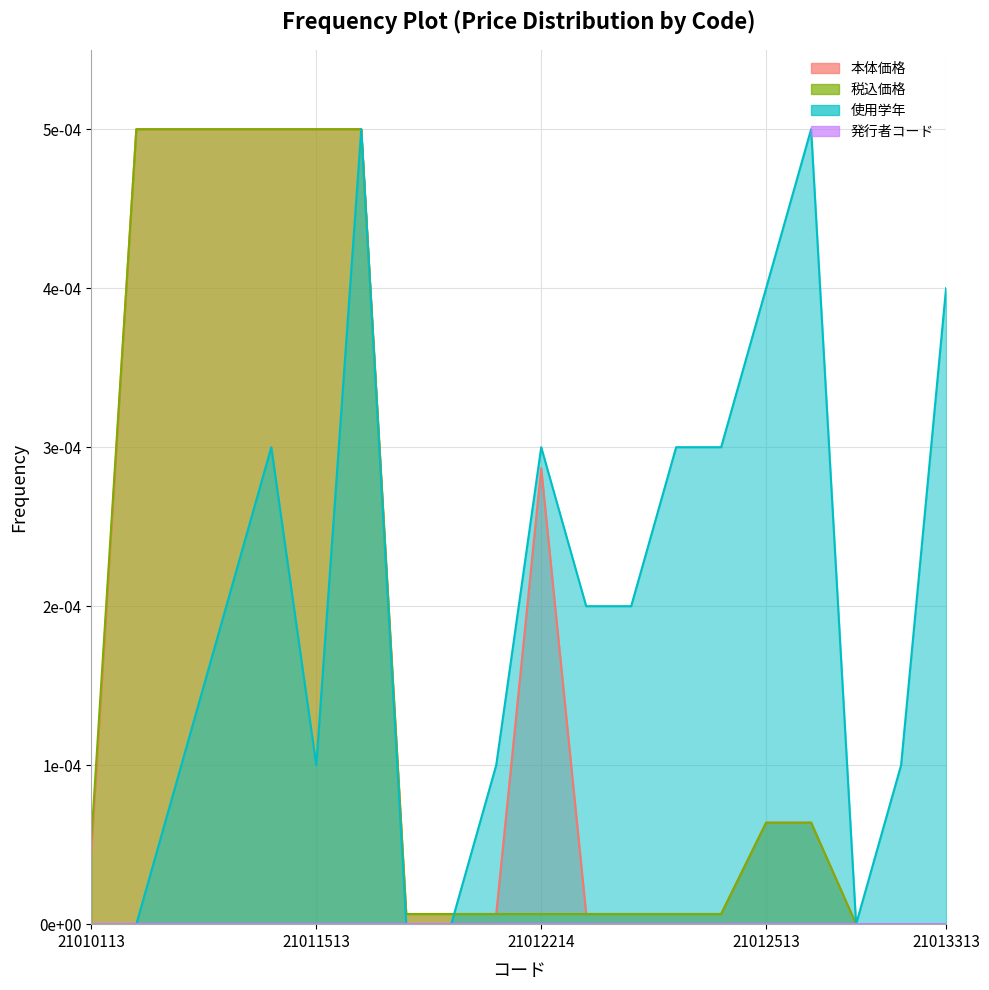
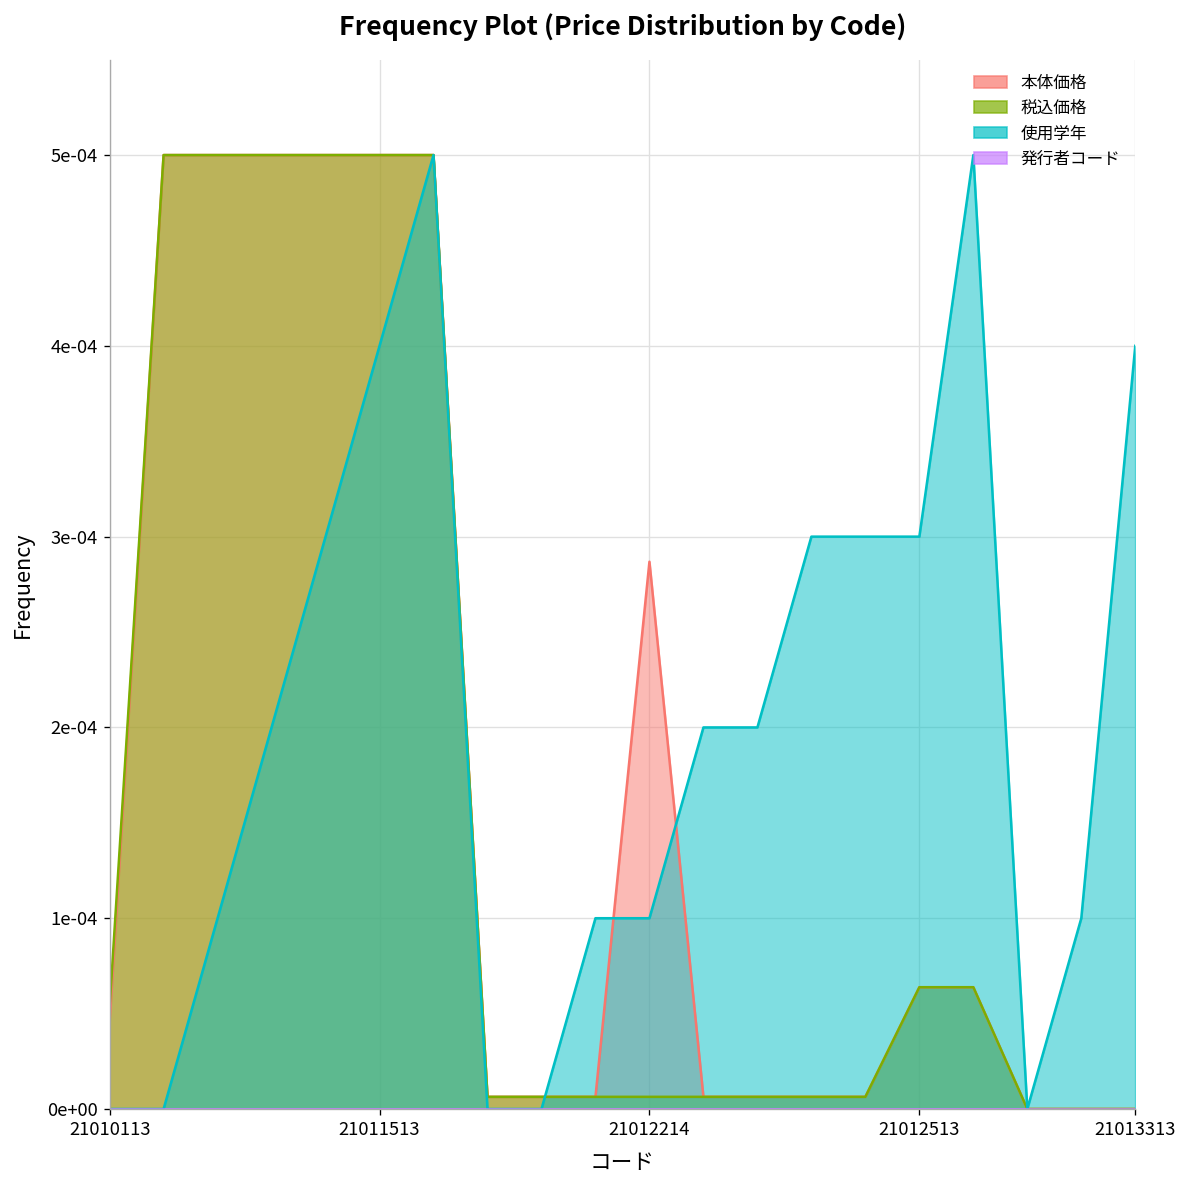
使用学年, 21011513: 0.000100 -> 0.000400
使用学年, 21012214: 0.000300 -> 0.000100
使用学年, 21012513: 0.000400 -> 0.000300
